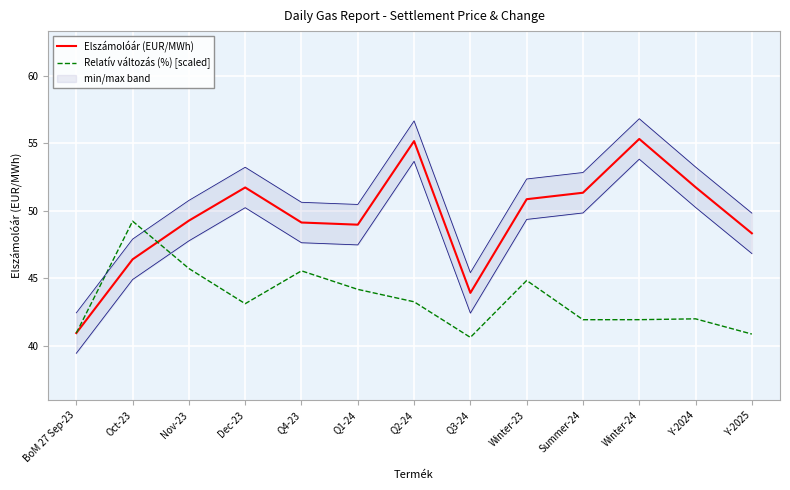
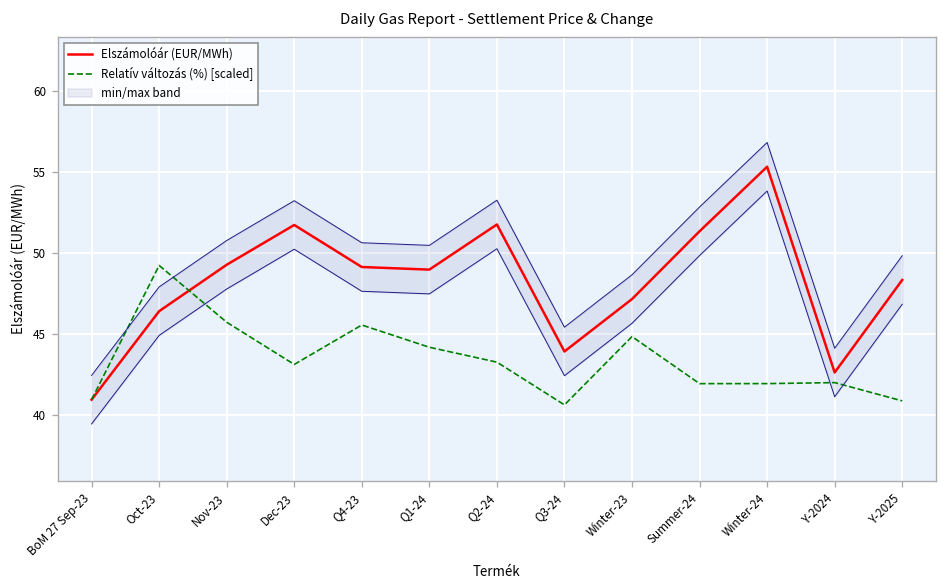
Elszámolóár (EUR/MWh), Q2-24: 55.2 -> 51.8
Elszámolóár (EUR/MWh), Winter-23: 50.9 -> 47.2
Elszámolóár (EUR/MWh), Y-2024: 51.8 -> 42.6
